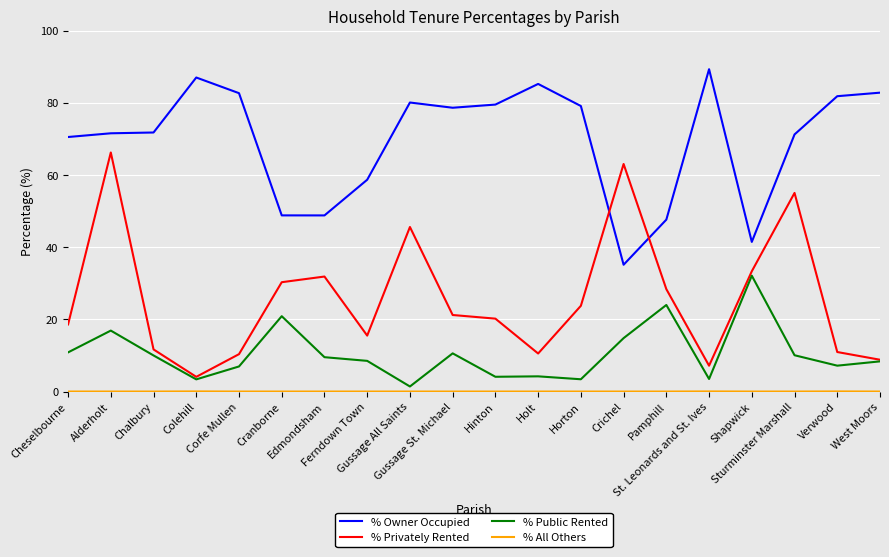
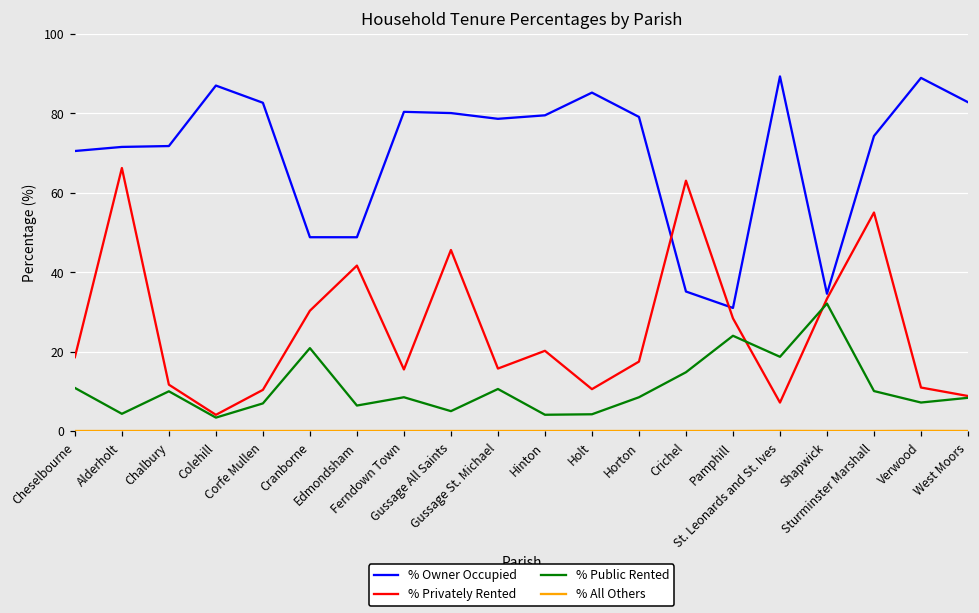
% Public Rented, Alderholt: 17 -> 4
% Privately Rented, Edmondsham: 32 -> 42
% Public Rented, Edmondsham: 10 -> 6
% Owner Occupied, Ferndown Town: 59 -> 80
% Public Rented, Gussage All Saints: 1 -> 5
% Privately Rented, Gussage St. Michael: 21 -> 16
% Privately Rented, Horton: 24 -> 17
% Public Rented, Horton: 3 -> 9
% Owner Occupied, Pamphill: 48 -> 31
% Public Rented, St. Leonards and St. Ives: 3 -> 19
% Owner Occupied, Shapwick: 41 -> 35
% Owner Occupied, Sturminster Marshall: 71 -> 74
% Owner Occupied, Verwood: 82 -> 89
